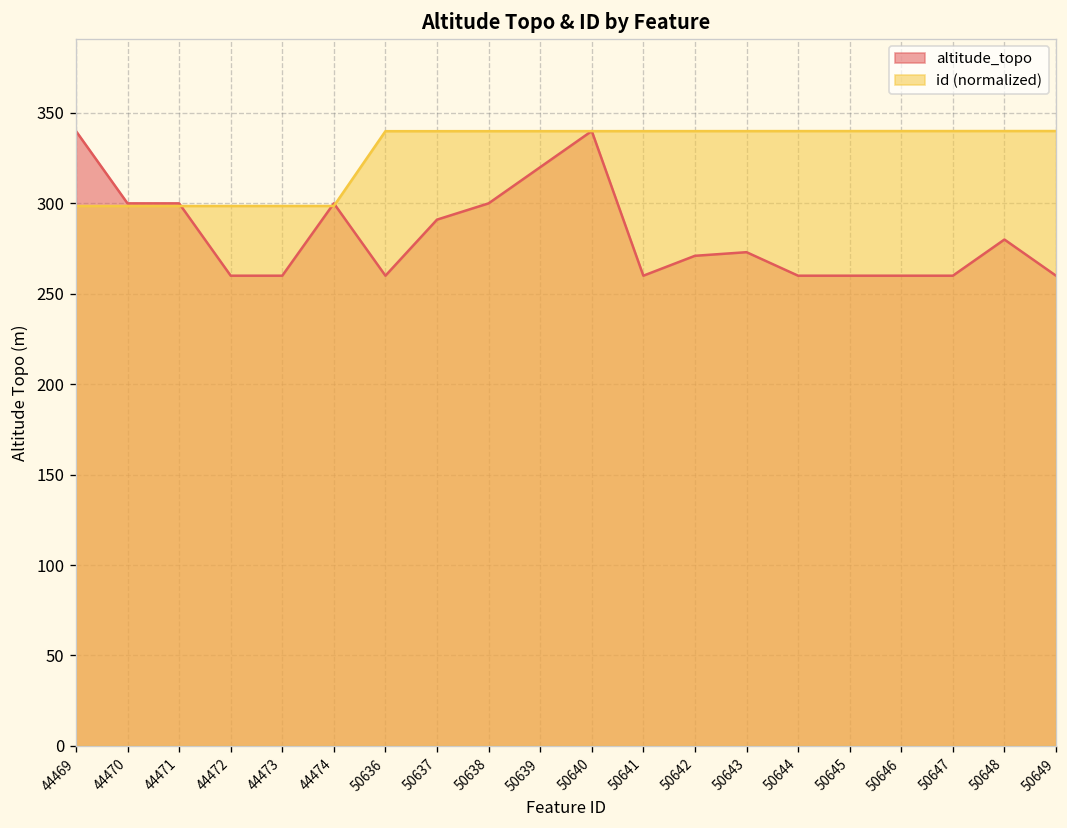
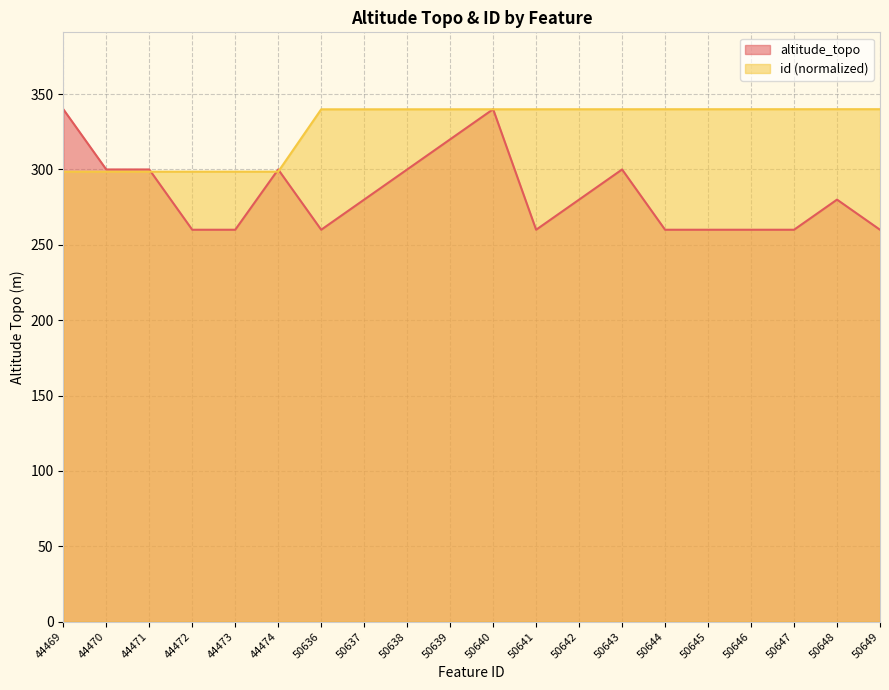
altitude_topo, 50637: 291 -> 280
altitude_topo, 50642: 271 -> 280
altitude_topo, 50643: 273 -> 300
